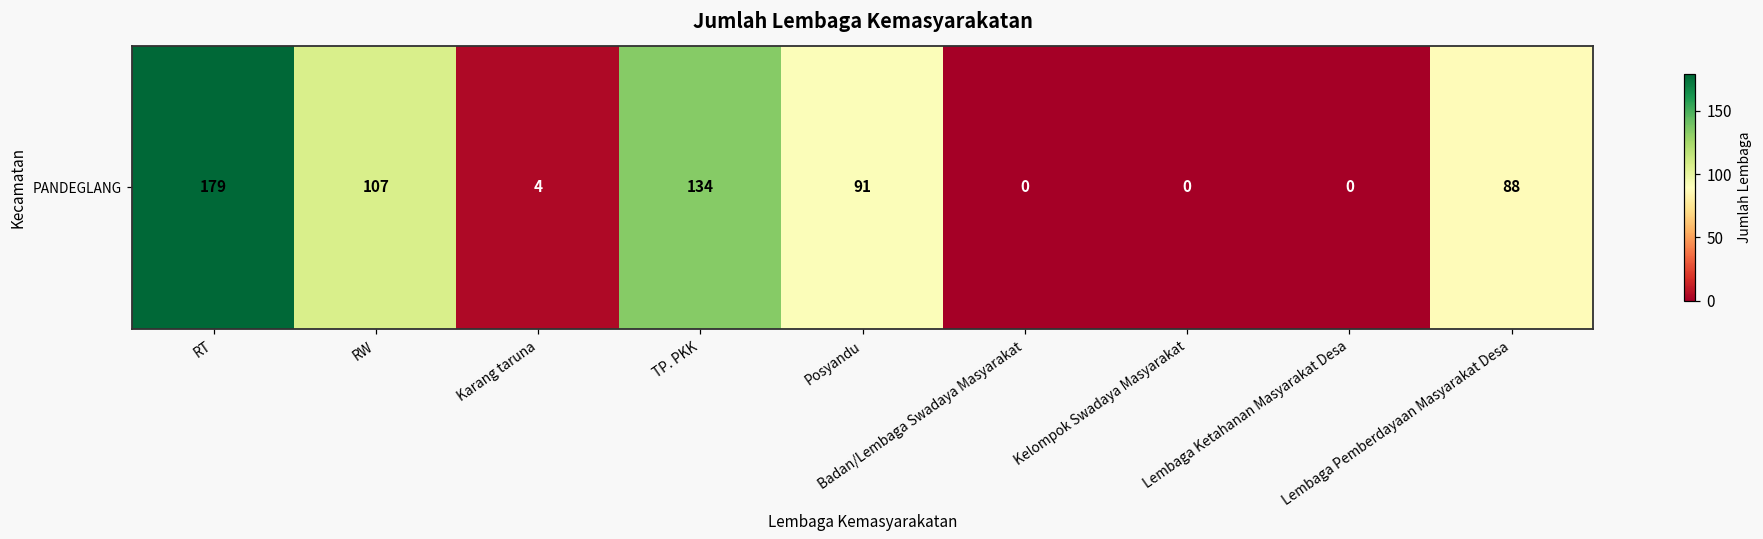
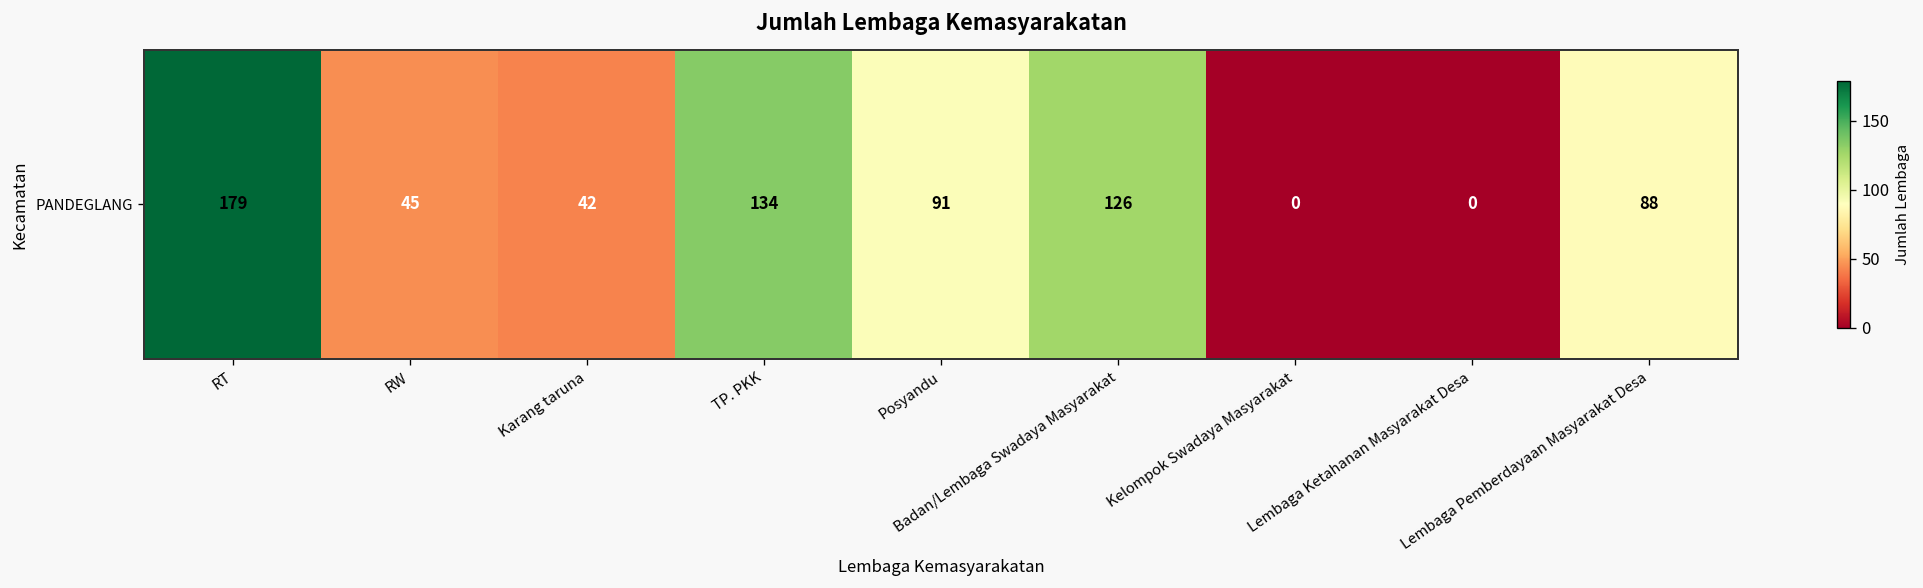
PANDEGLANG, RW: 107 -> 45
PANDEGLANG, Karang taruna: 4 -> 42
PANDEGLANG, Badan/Lembaga Swadaya Masyarakat: 0 -> 126
